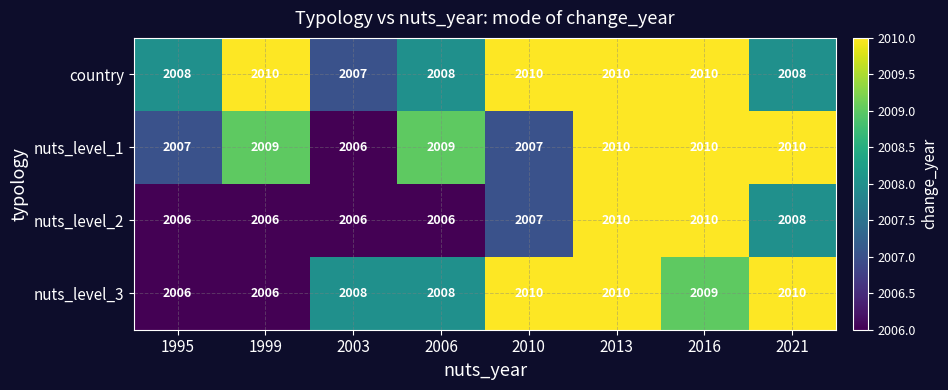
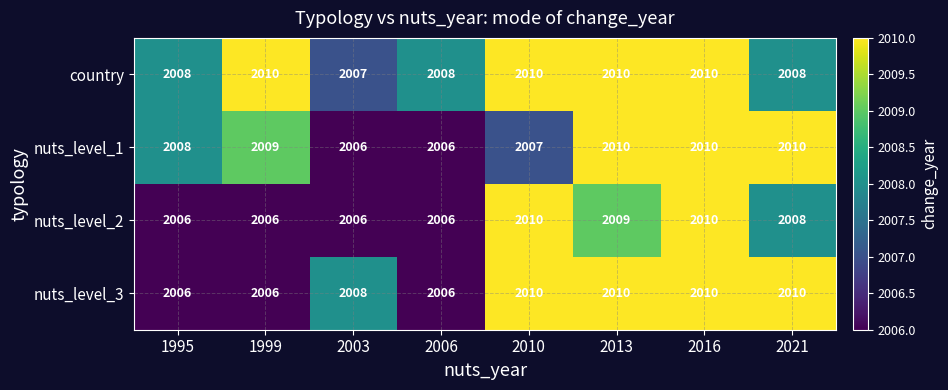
nuts_level_1, 1995: 2007 -> 2008
nuts_level_1, 2006: 2009 -> 2006
nuts_level_2, 2010: 2007 -> 2010
nuts_level_2, 2013: 2010 -> 2009
nuts_level_3, 2006: 2008 -> 2006
nuts_level_3, 2016: 2009 -> 2010
